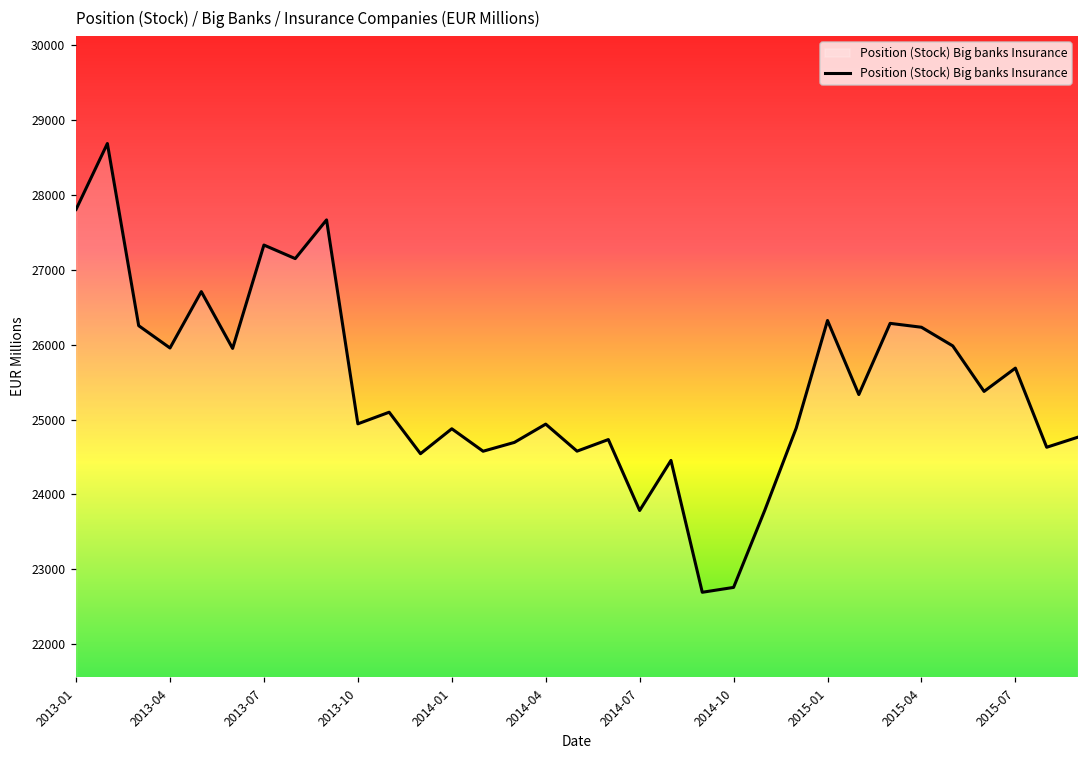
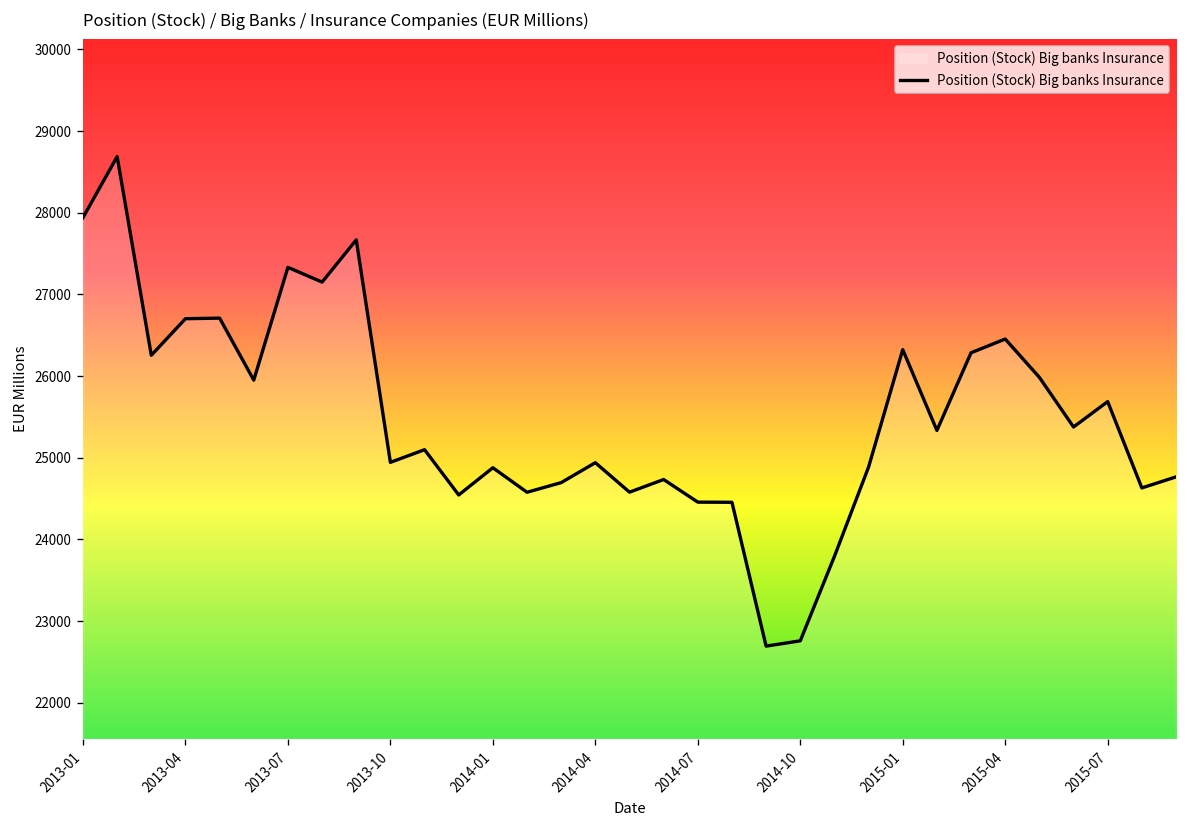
2013-01: 27800 -> 27900
2013-04: 26000 -> 26700
2014-07: 23800 -> 24500
2015-04: 26200 -> 26500
